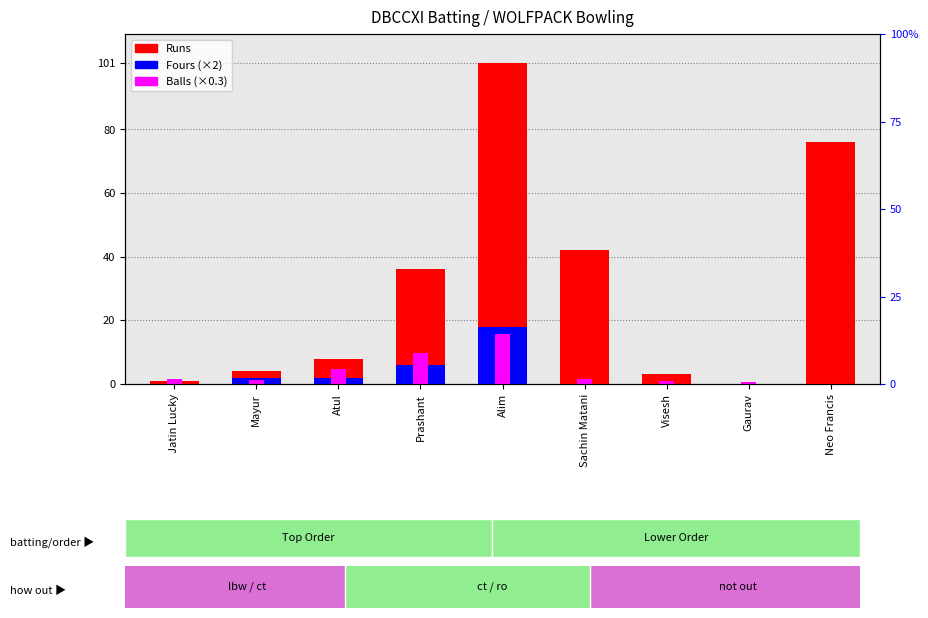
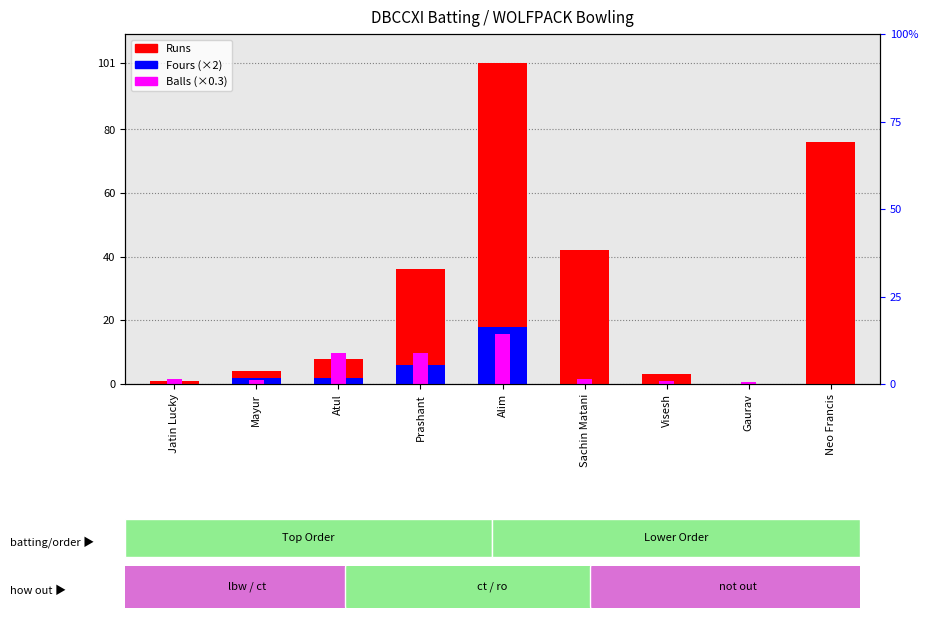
Balls (×0.3), Atul: 5 -> 10
